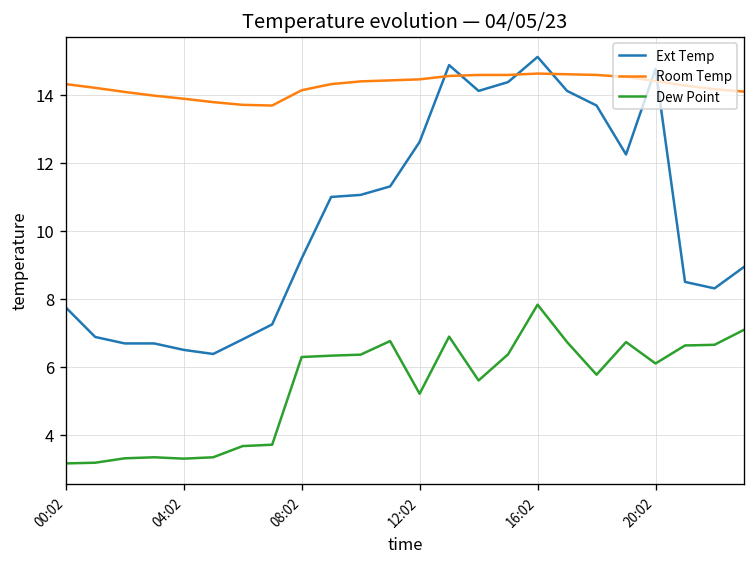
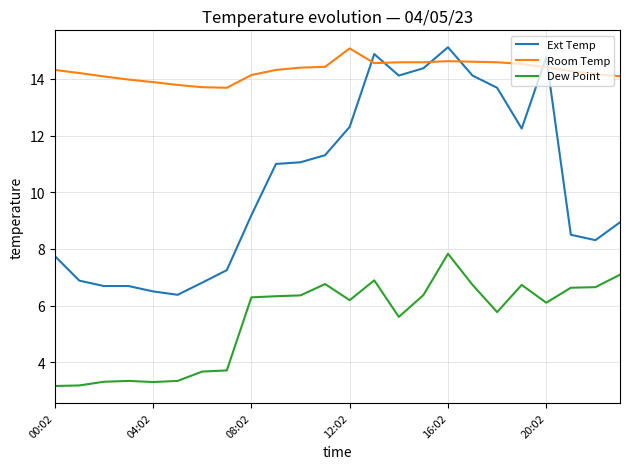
Ext Temp, 12:02: 12.6 -> 12.3
Room Temp, 12:02: 14.5 -> 15.1
Dew Point, 12:02: 5.2 -> 6.2
